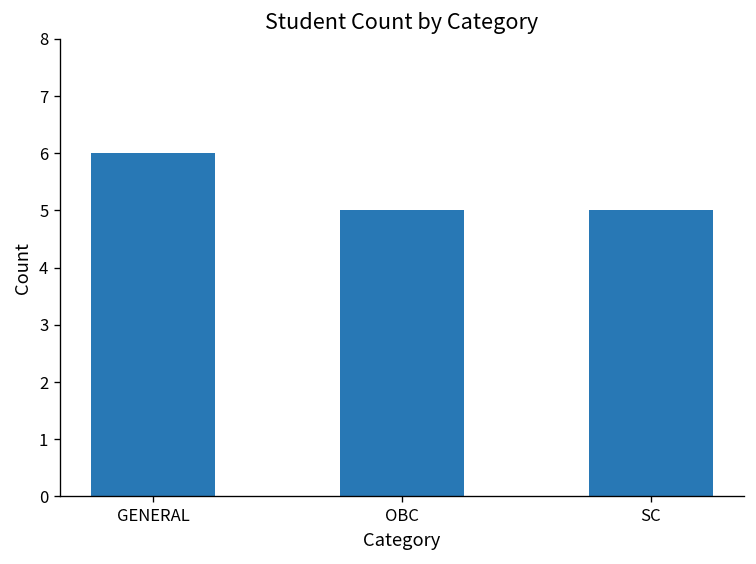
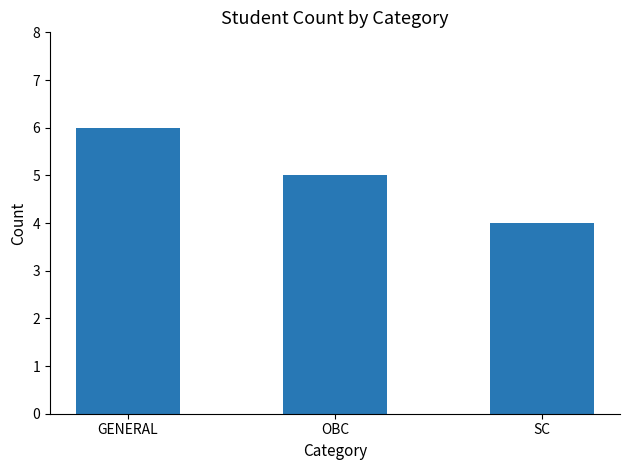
SC: 5 -> 4
